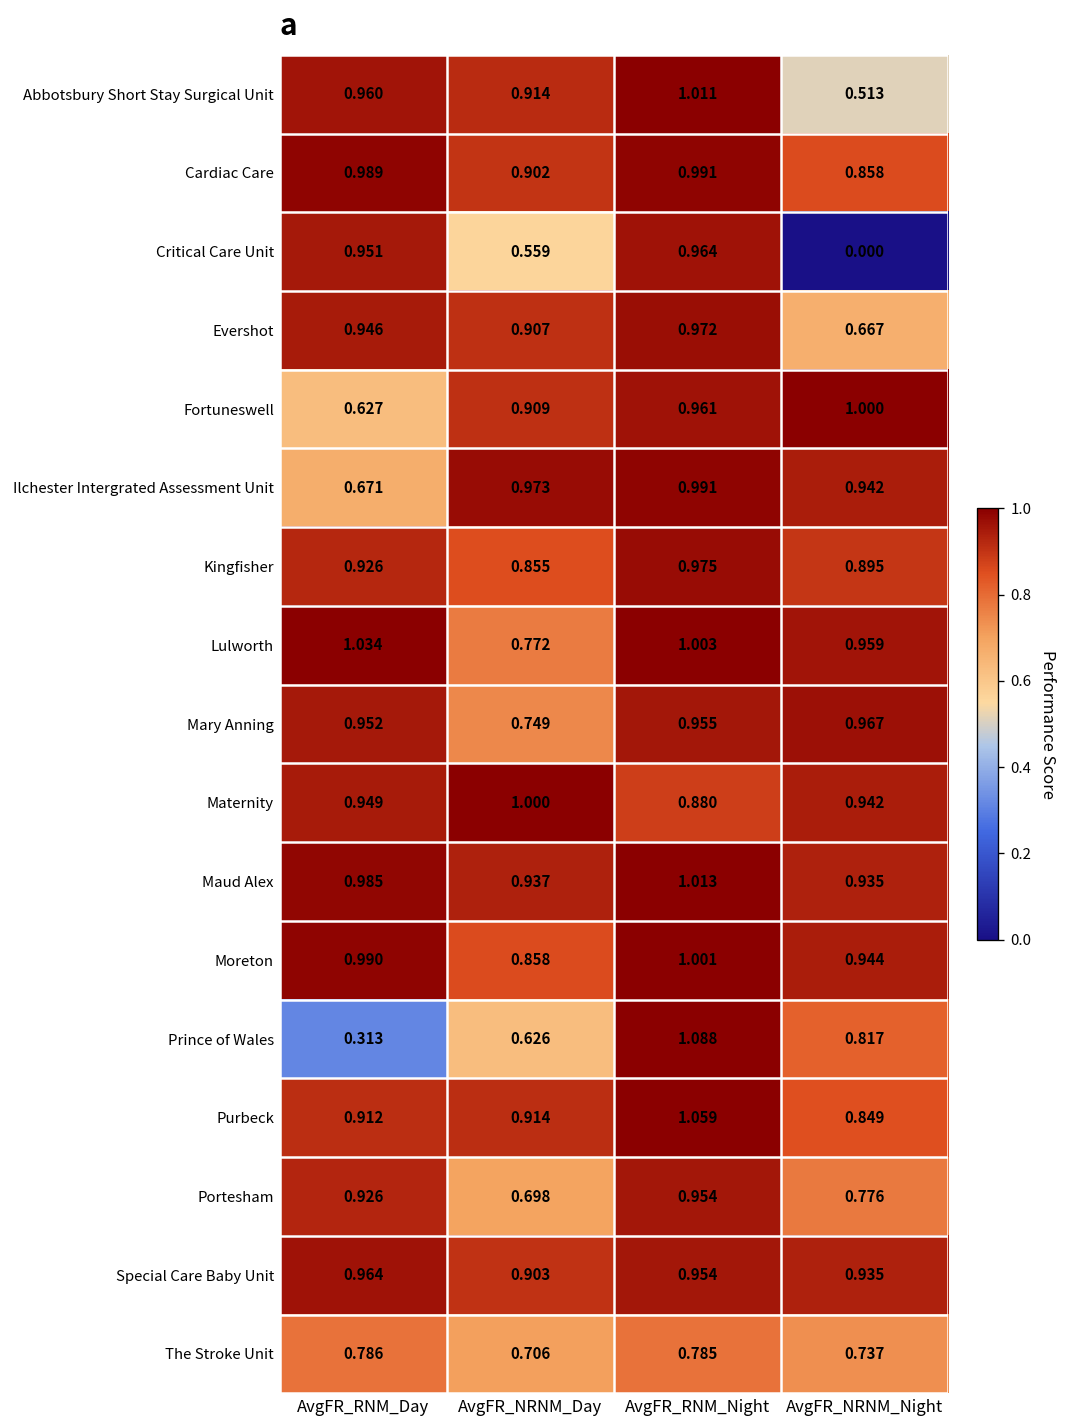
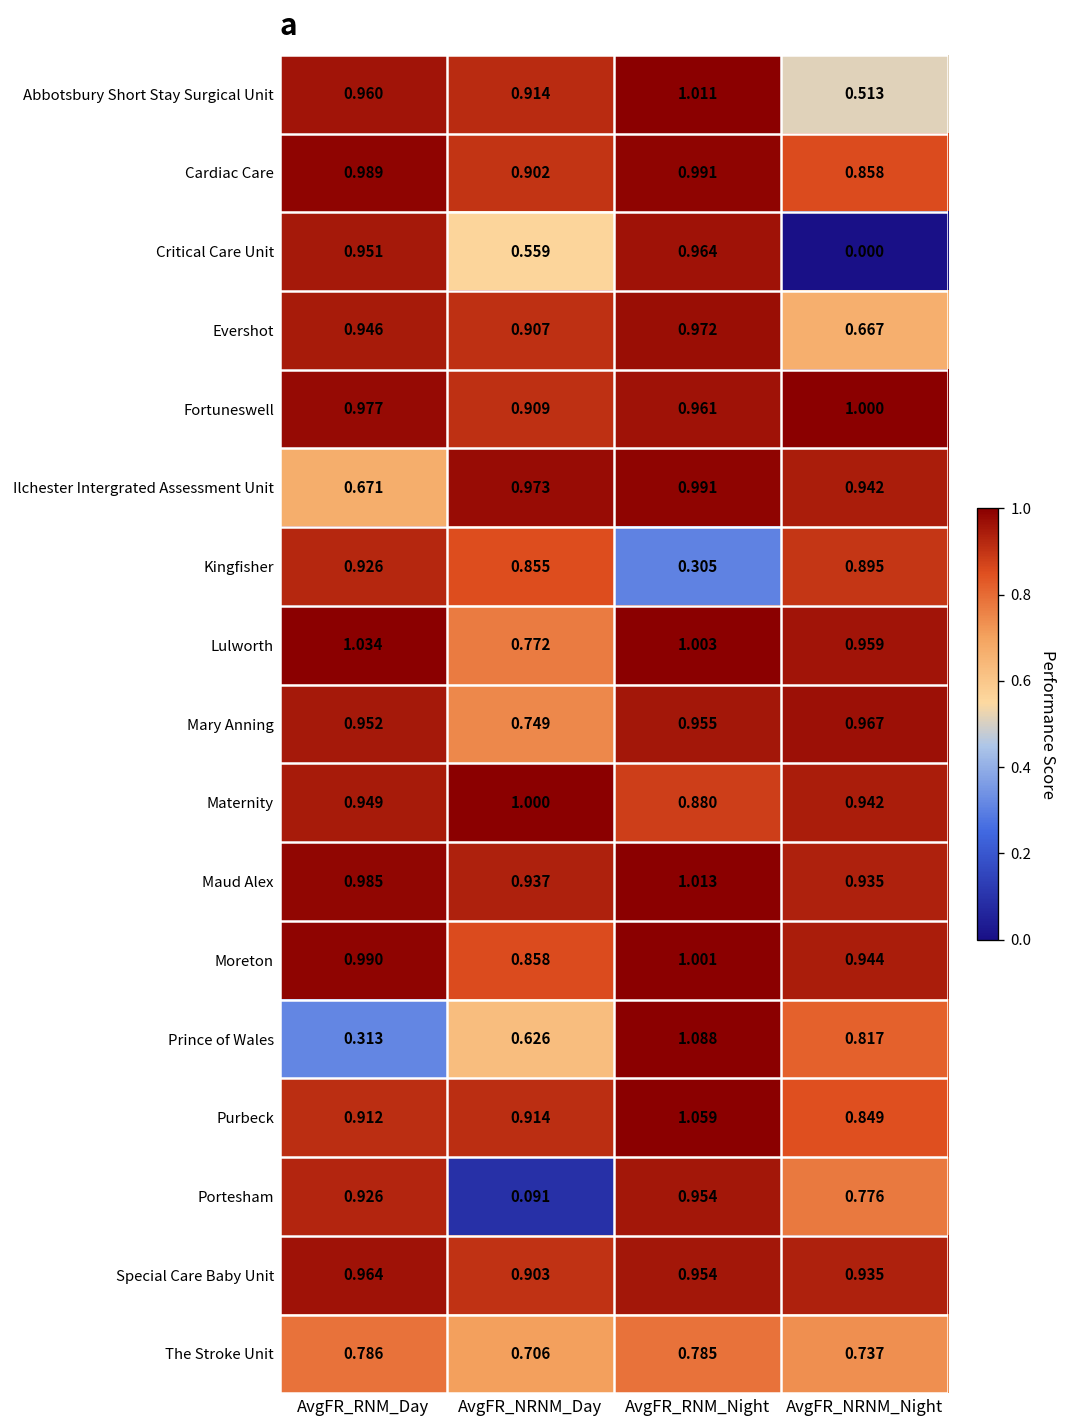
Fortuneswell, AvgFR_RNM_Day: 0.627 -> 0.977
Kingfisher, AvgFR_RNM_Night: 0.975 -> 0.305
Portesham, AvgFR_NRNM_Day: 0.698 -> 0.091
